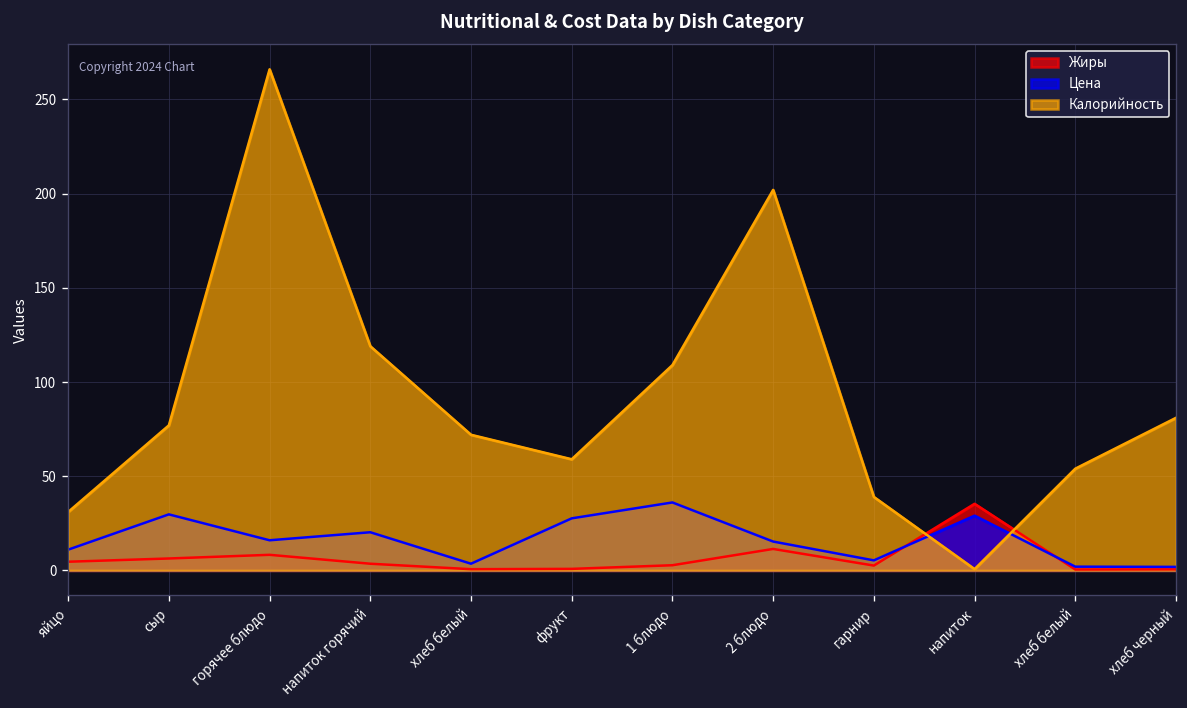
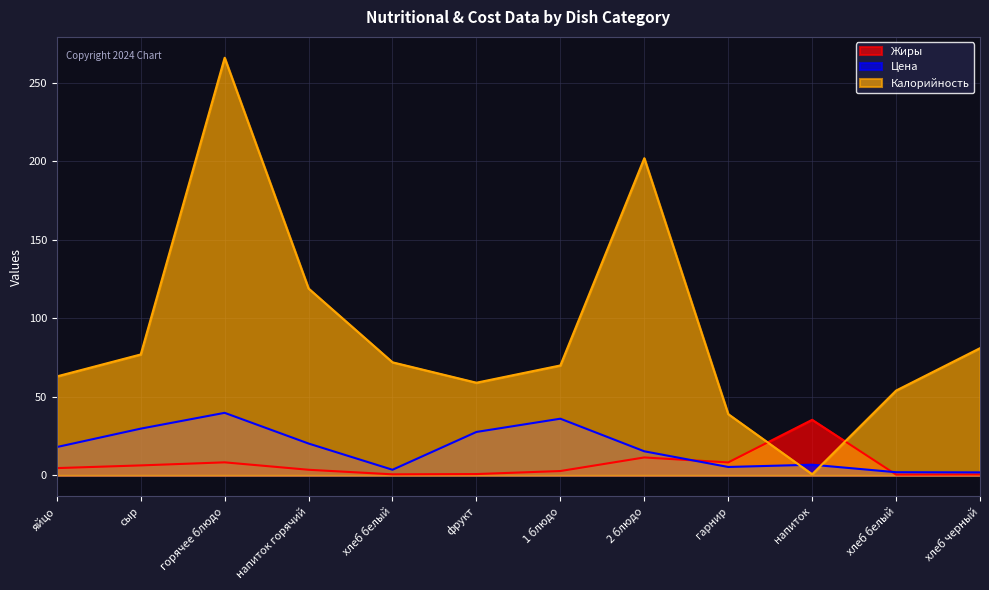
Цена, яйцо: 11 -> 18
Калорийность, яйцо: 31 -> 63
Цена, горячее блюдо: 16 -> 40
Калорийность, 1 блюдо: 109 -> 70
Жиры, гарнир: 3 -> 8
Цена, напиток: 29 -> 7
